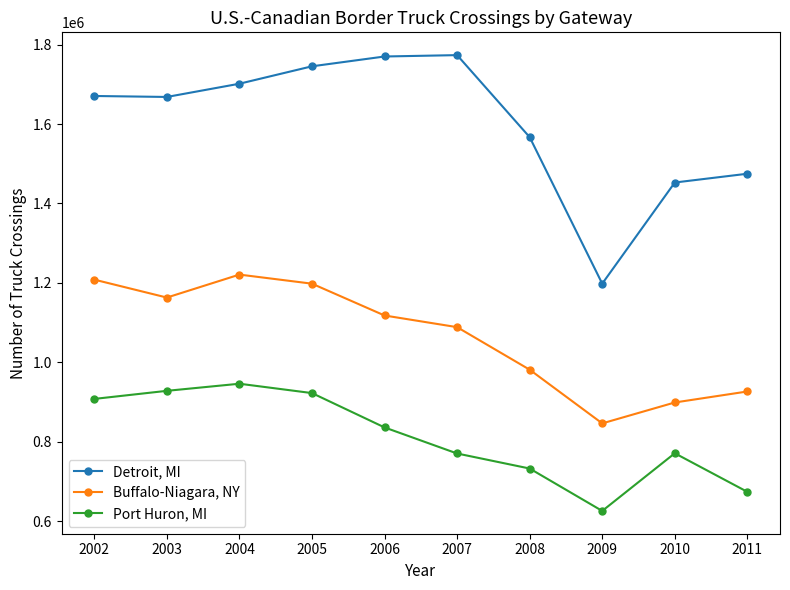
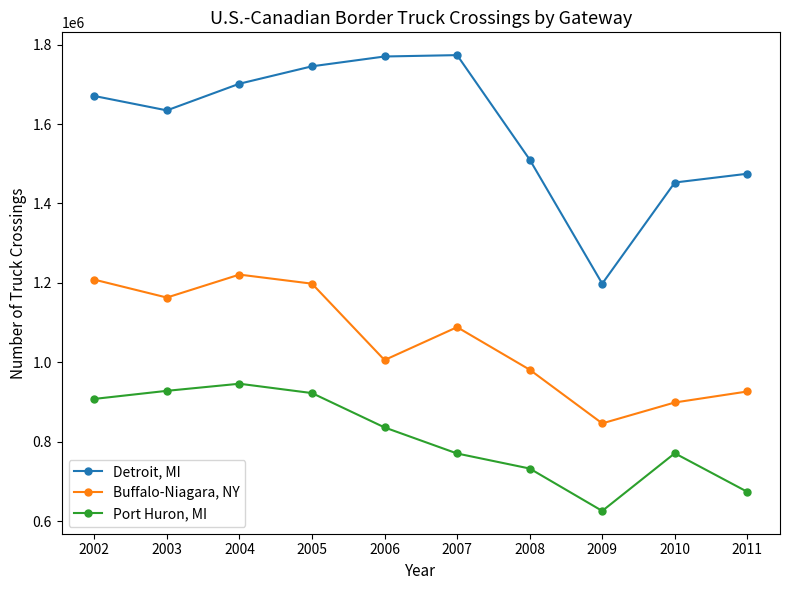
Detroit, MI, 2003: 1670000 -> 1630000
Buffalo-Niagara, NY, 2006: 1120000 -> 1010000
Detroit, MI, 2008: 1570000 -> 1510000
